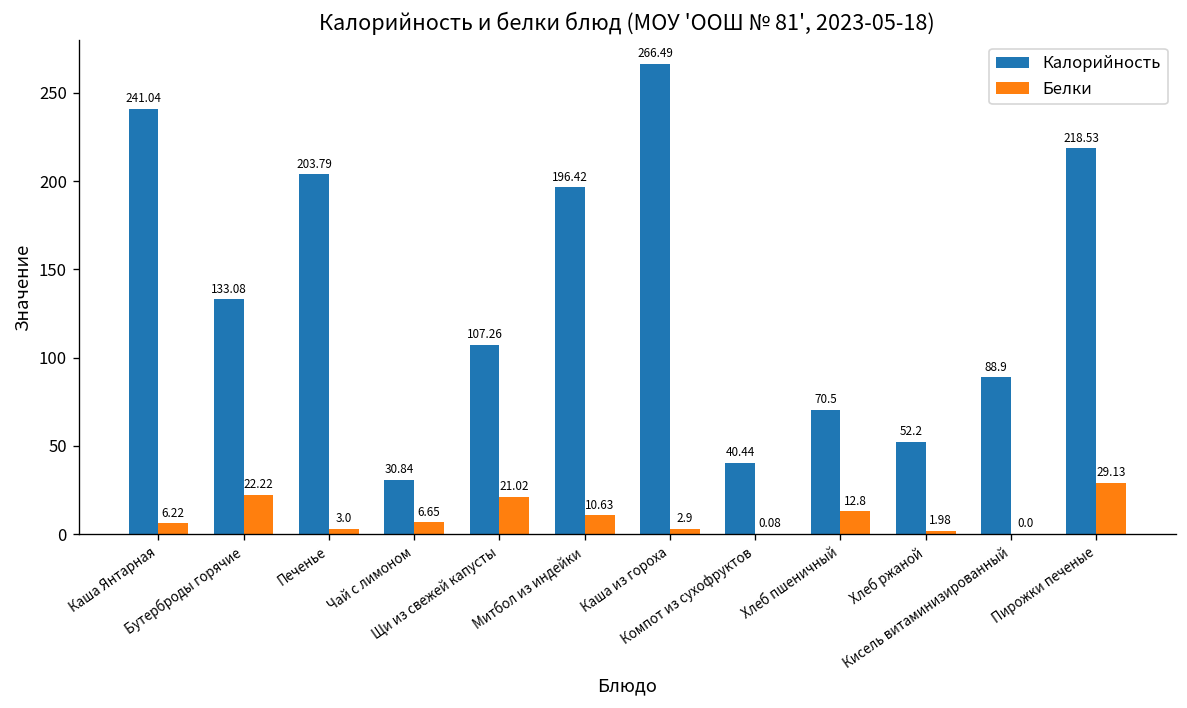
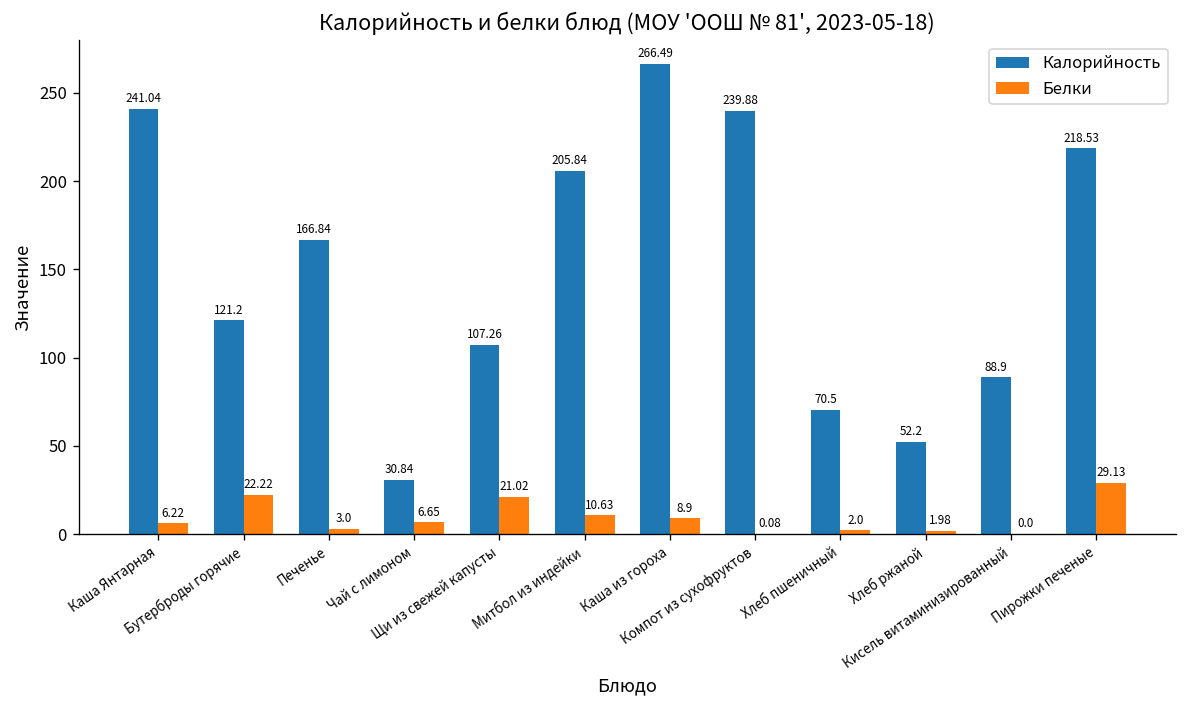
Калорийность, Бутерброды горячие: 133.08 -> 121.2
Калорийность, Печенье: 203.79 -> 166.84
Калорийность, Митбол из индейки: 196.42 -> 205.84
Белки, Каша из гороха: 2.9 -> 8.9
Калорийность, Компот из сухофруктов: 40.44 -> 239.88
Белки, Хлеб пшеничный: 12.8 -> 2.0
